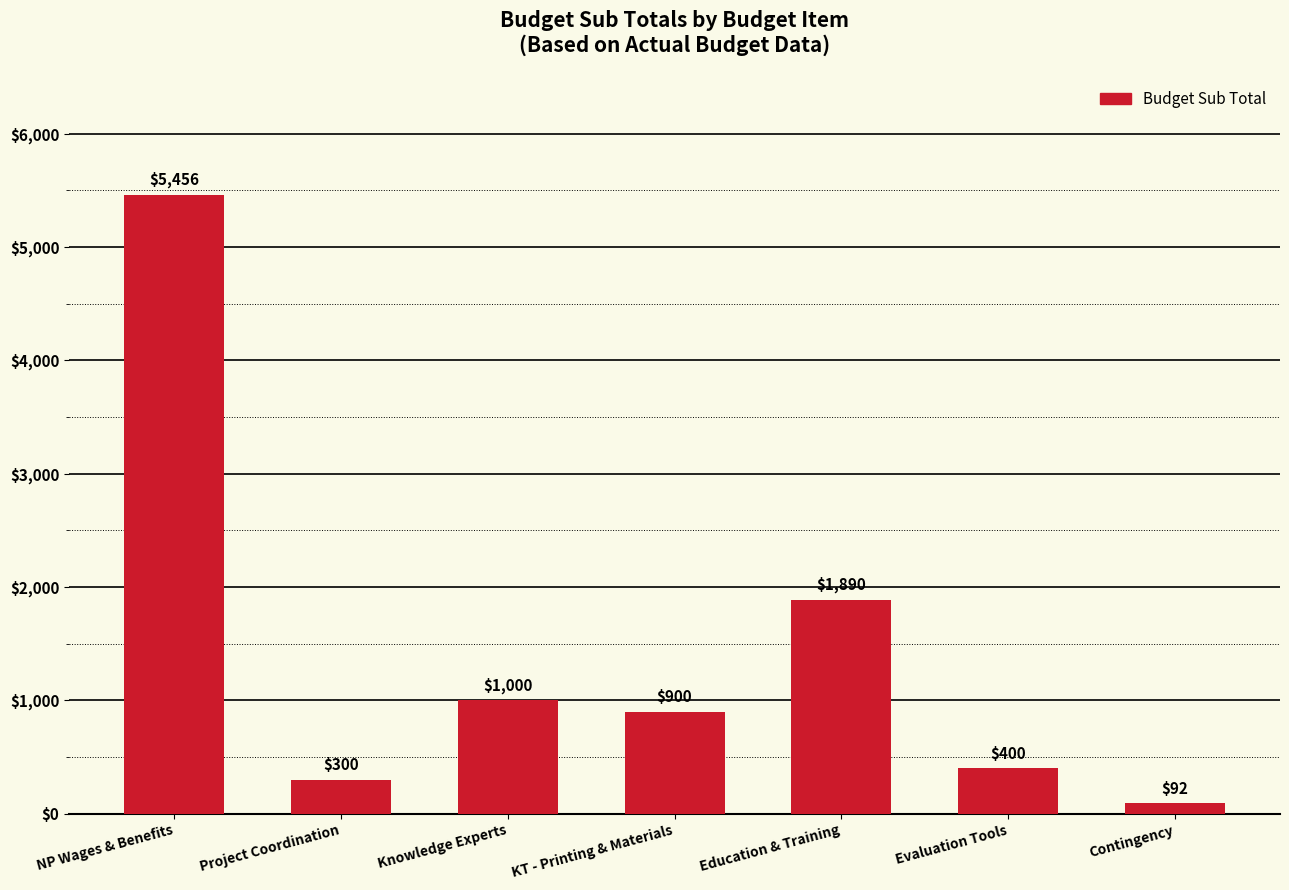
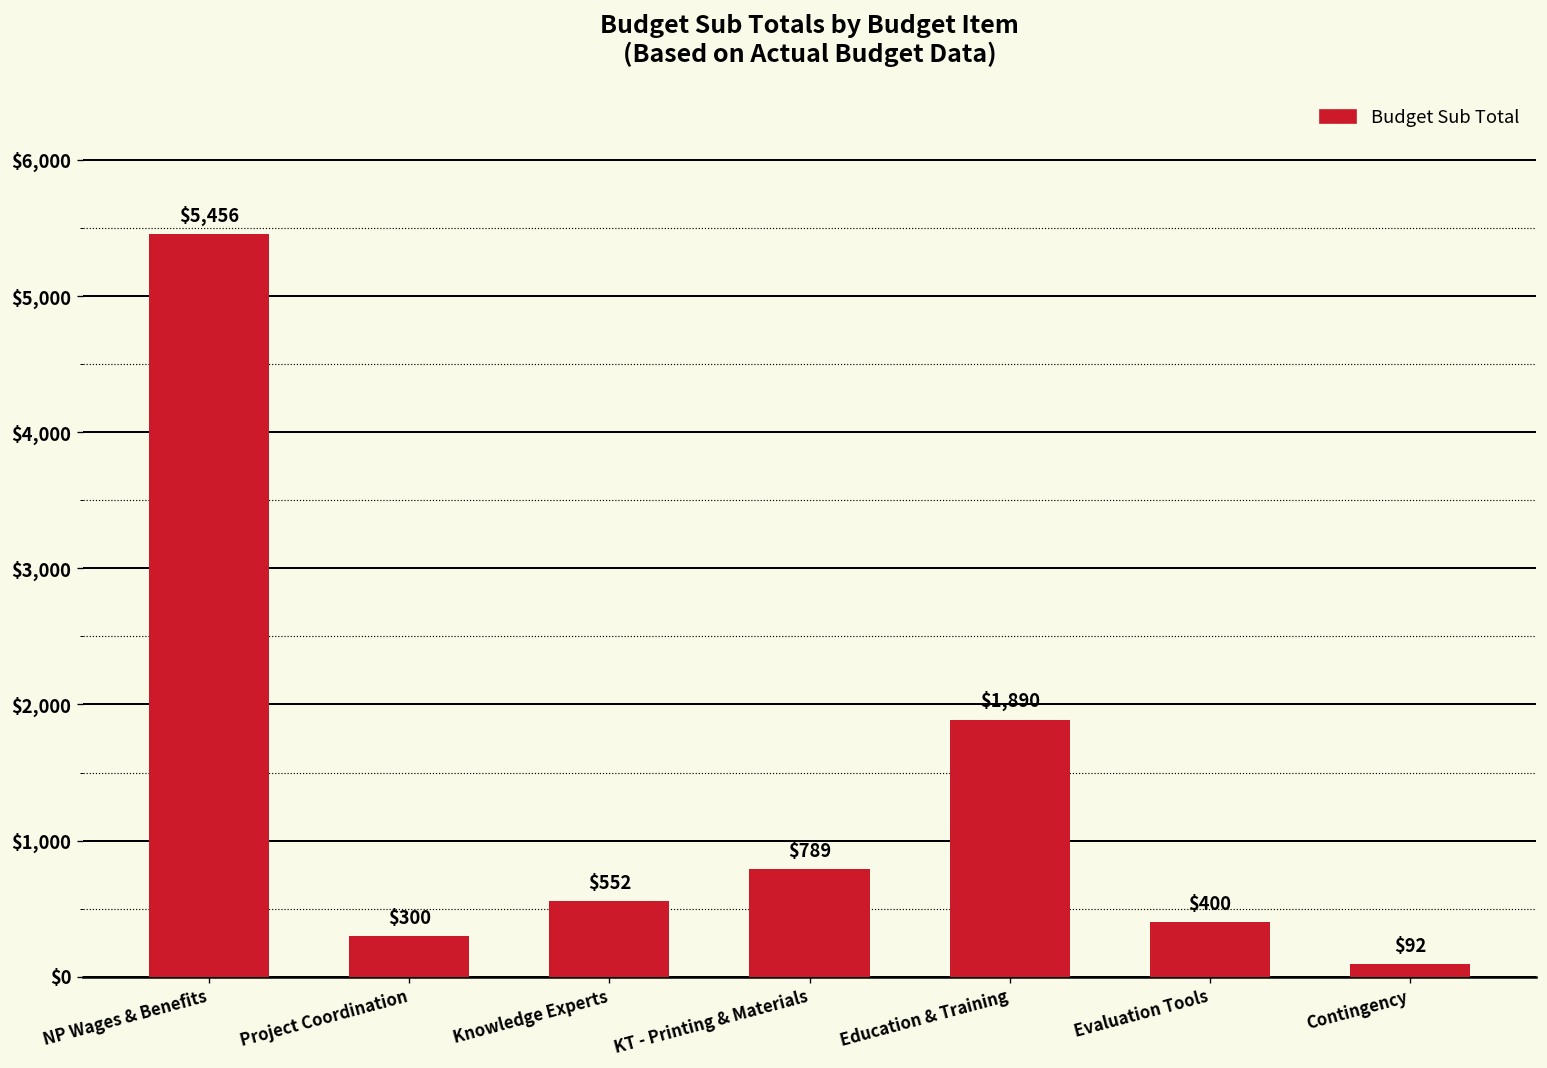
Knowledge Experts: $1,000 -> $552
KT - Printing & Materials: $900 -> $789
